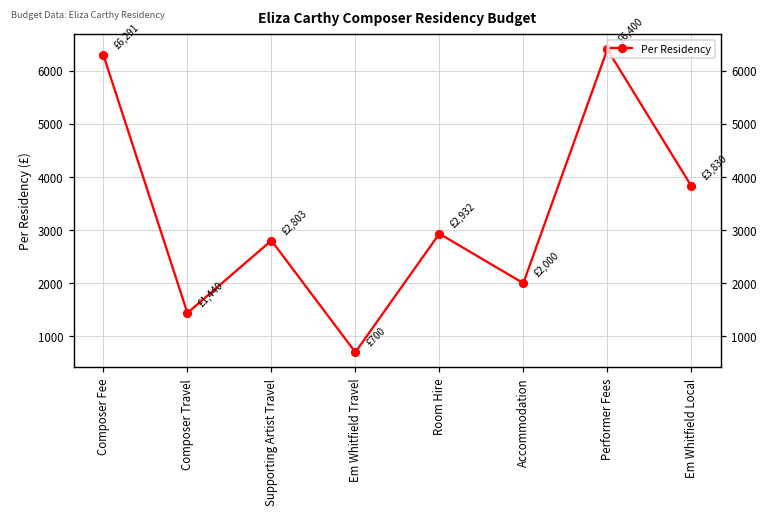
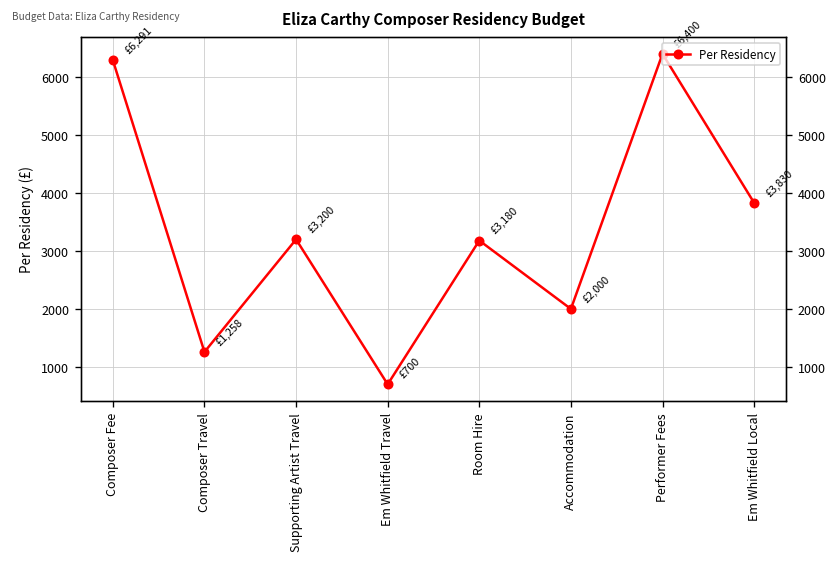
Composer Travel: £1,440 -> £1,258
Supporting Artist Travel: £2,803 -> £3,200
Room Hire: £2,932 -> £3,180
